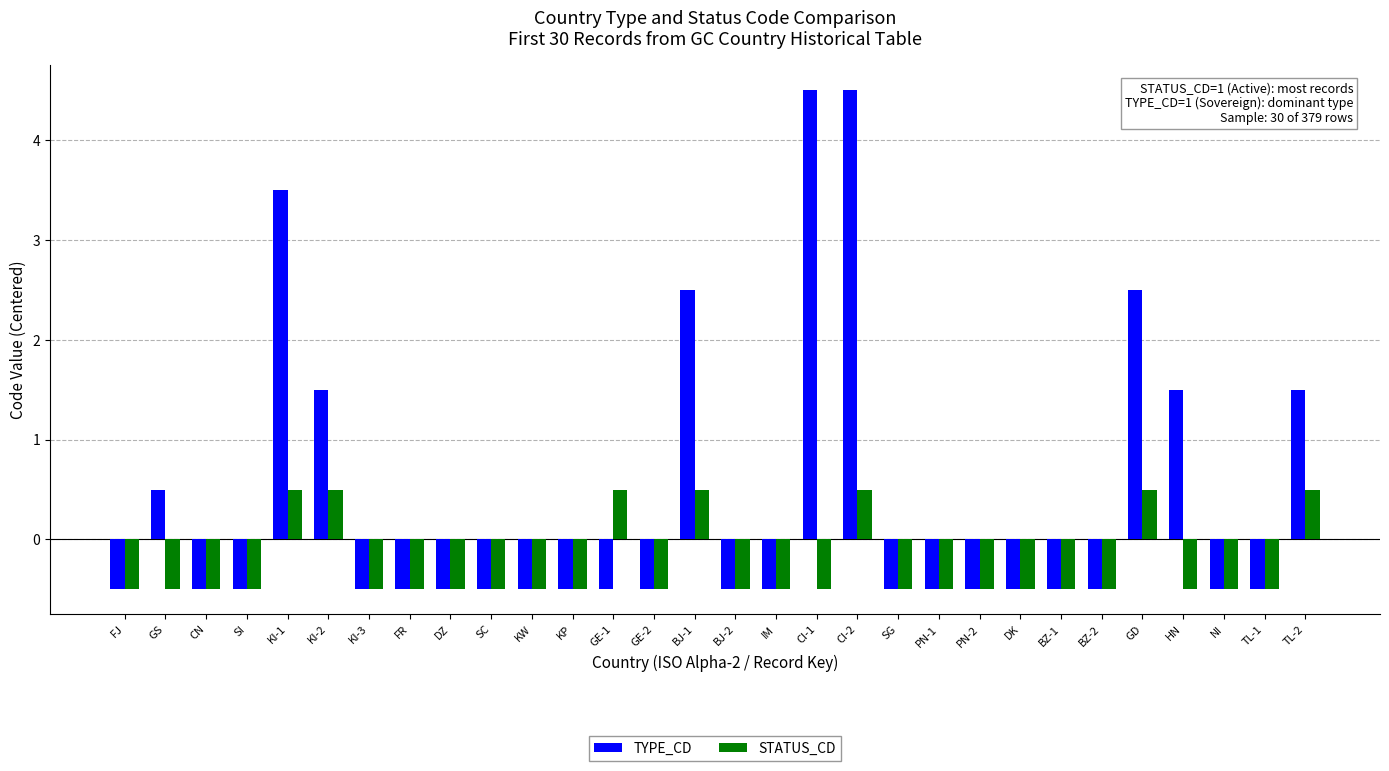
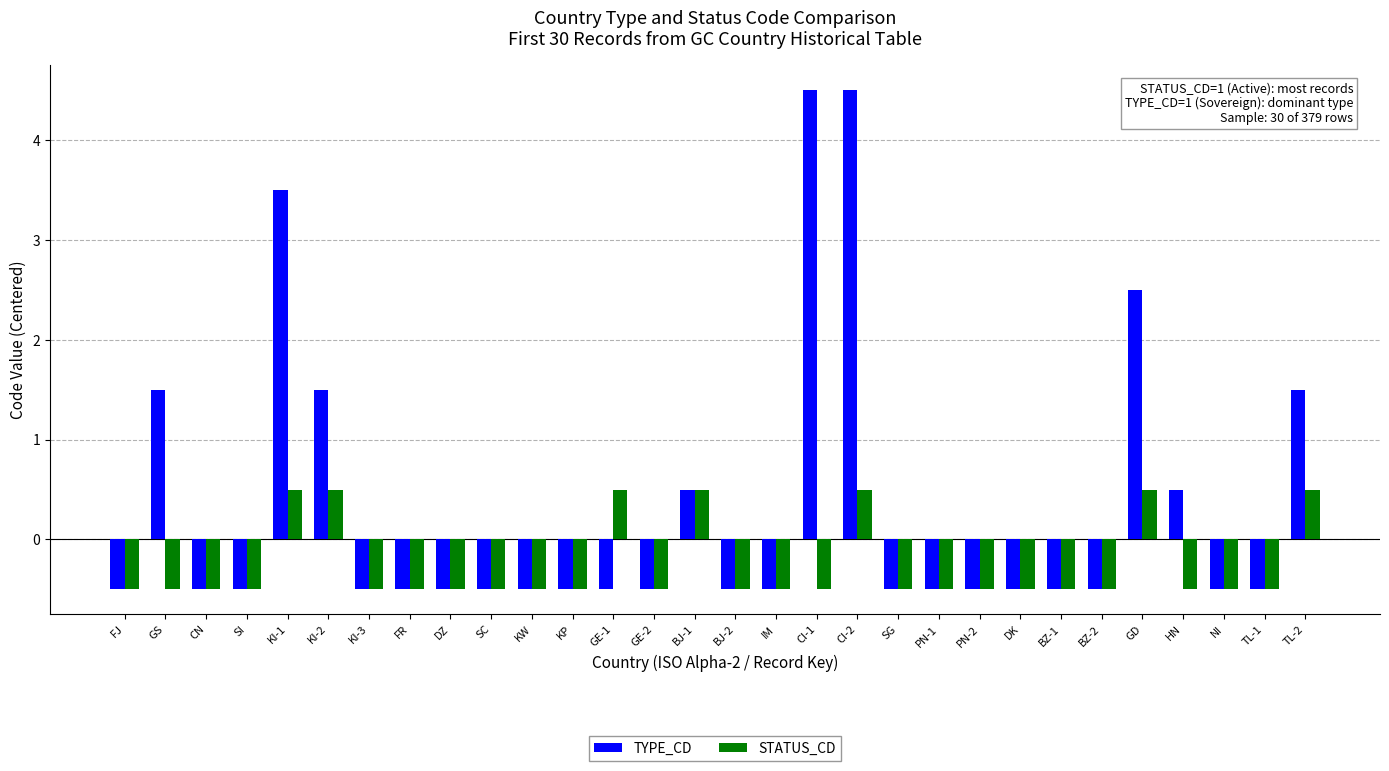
TYPE_CD, GS: 0.5 -> 1.5
TYPE_CD, BJ-1: 2.5 -> 0.5
TYPE_CD, HN: 1.5 -> 0.5
